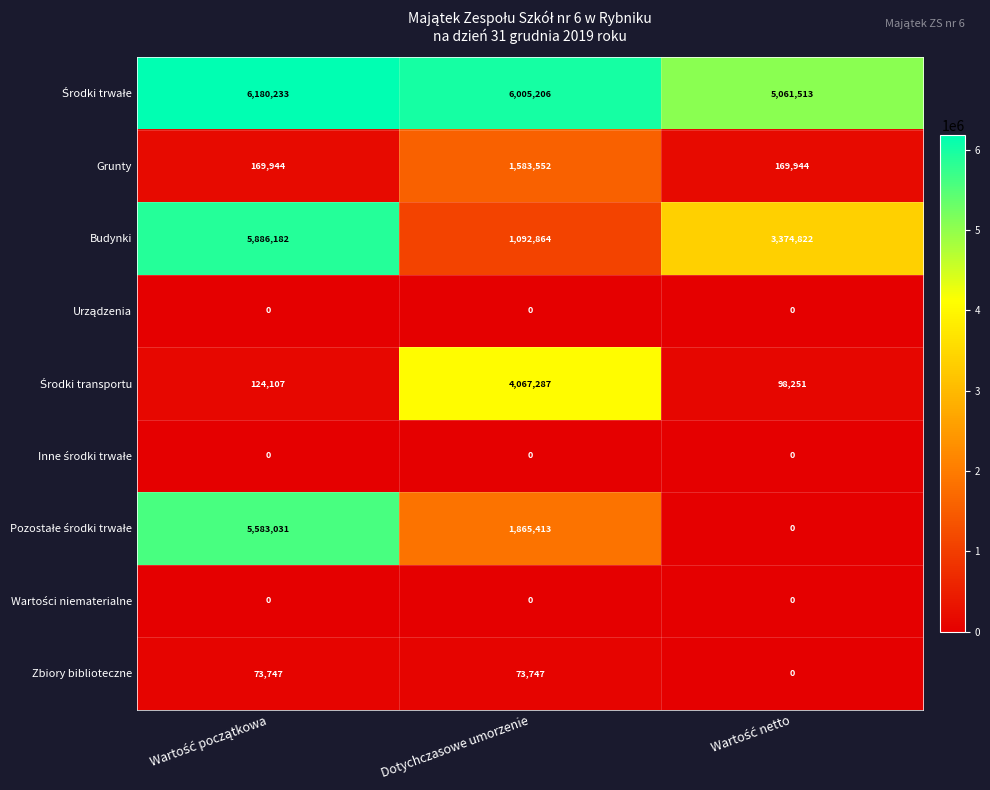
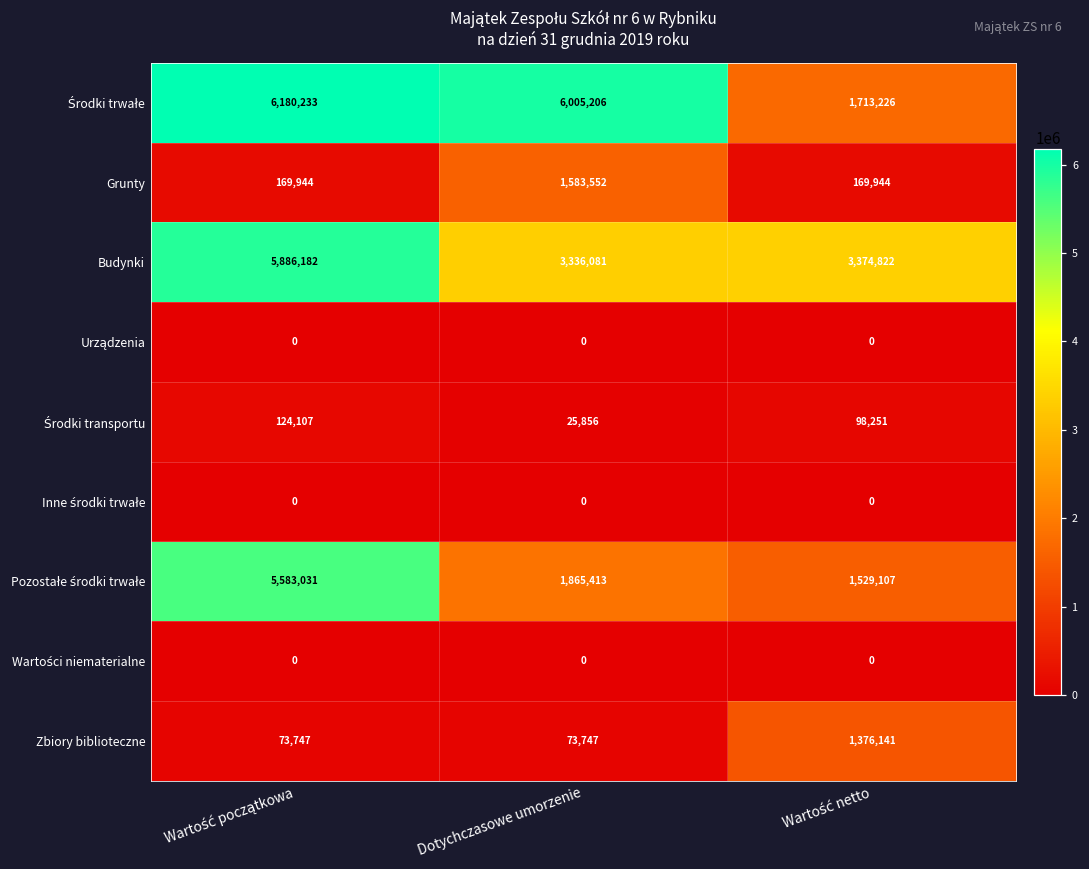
Środki trwałe, Wartość netto: 5,061,513 -> 1,713,226
Budynki, Dotychczasowe umorzenie: 1,092,864 -> 3,336,081
Środki transportu, Dotychczasowe umorzenie: 4,067,287 -> 25,856
Pozostałe środki trwałe, Wartość netto: 0 -> 1,529,107
Zbiory biblioteczne, Wartość netto: 0 -> 1,376,141
